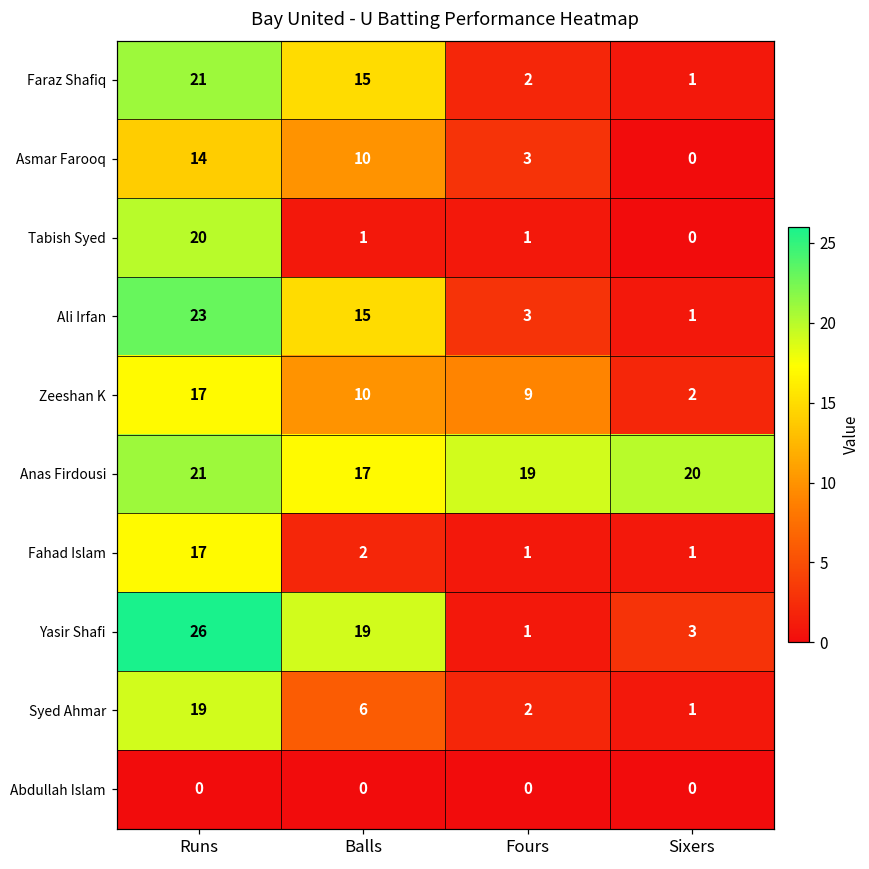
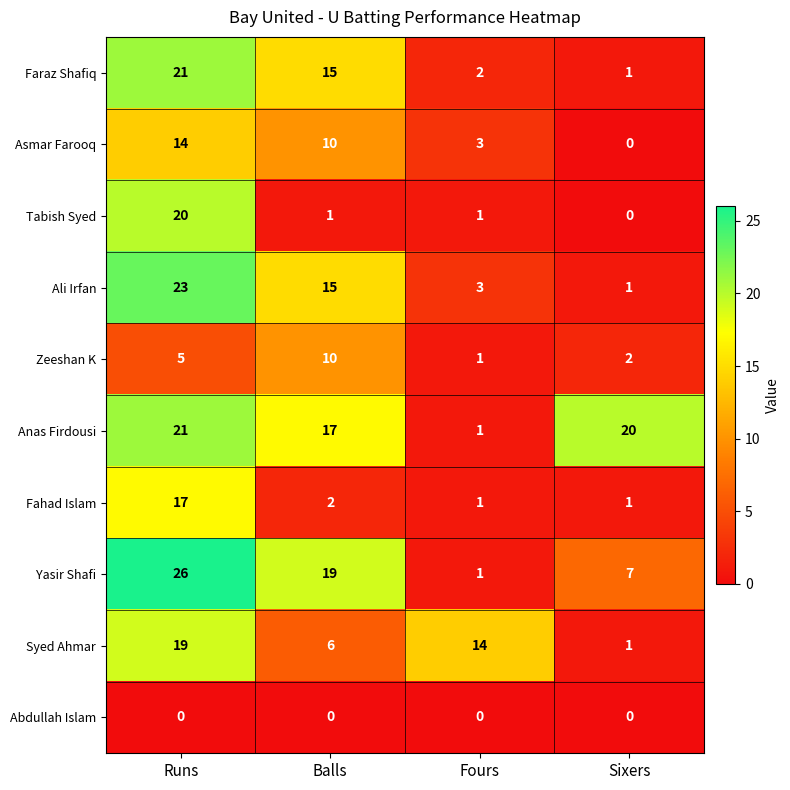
Zeeshan K, Runs: 17 -> 5
Zeeshan K, Fours: 9 -> 1
Anas Firdousi, Fours: 19 -> 1
Yasir Shafi, Sixers: 3 -> 7
Syed Ahmar, Fours: 2 -> 14
